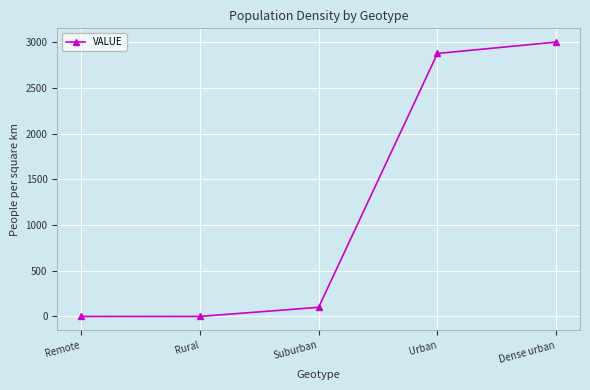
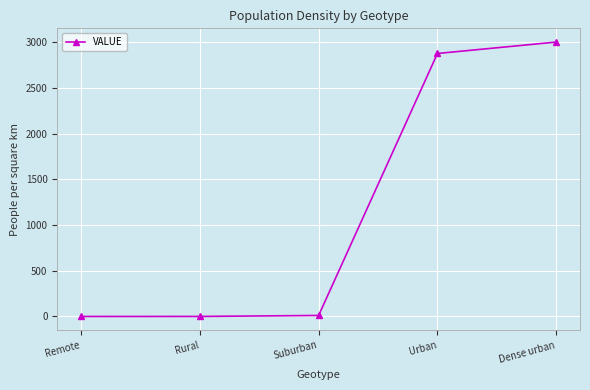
Suburban: 100 -> 0
